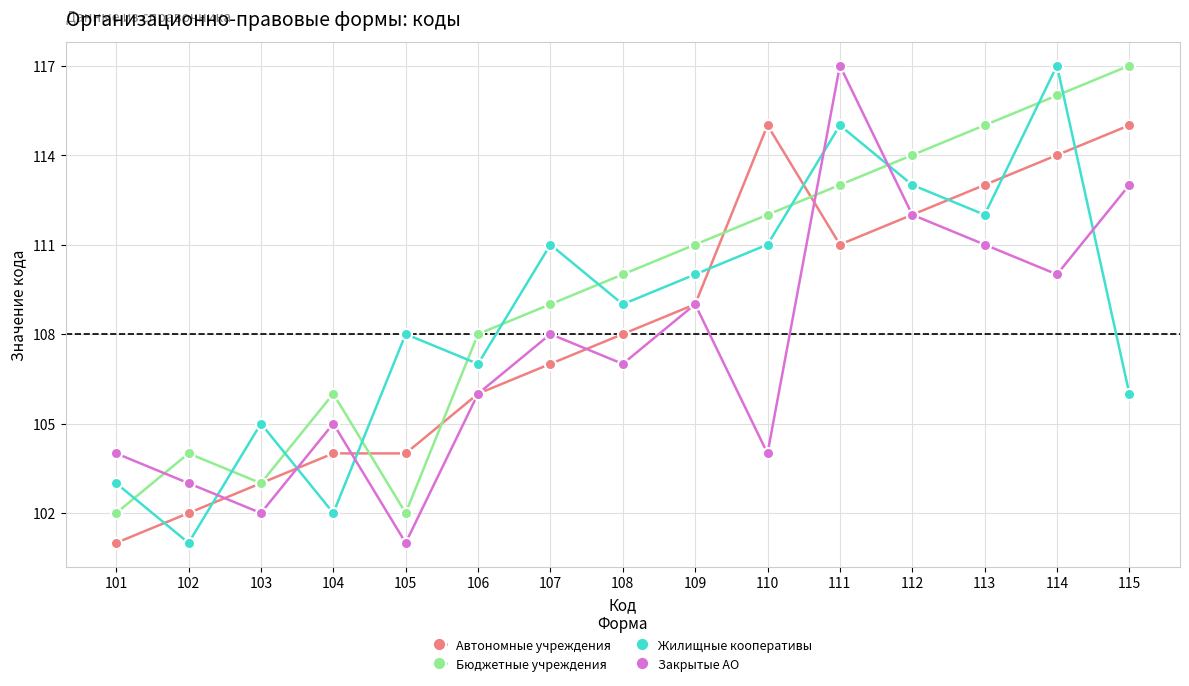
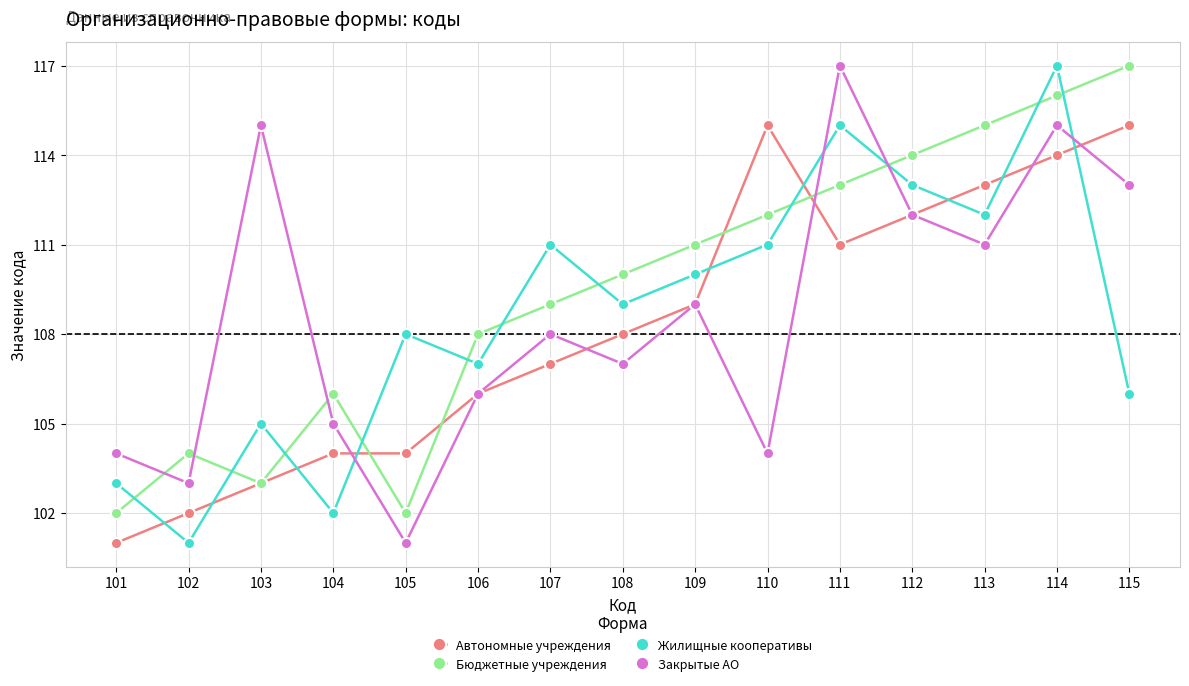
Закрытые АО, 103: 102 -> 115
Закрытые АО, 114: 110 -> 115
